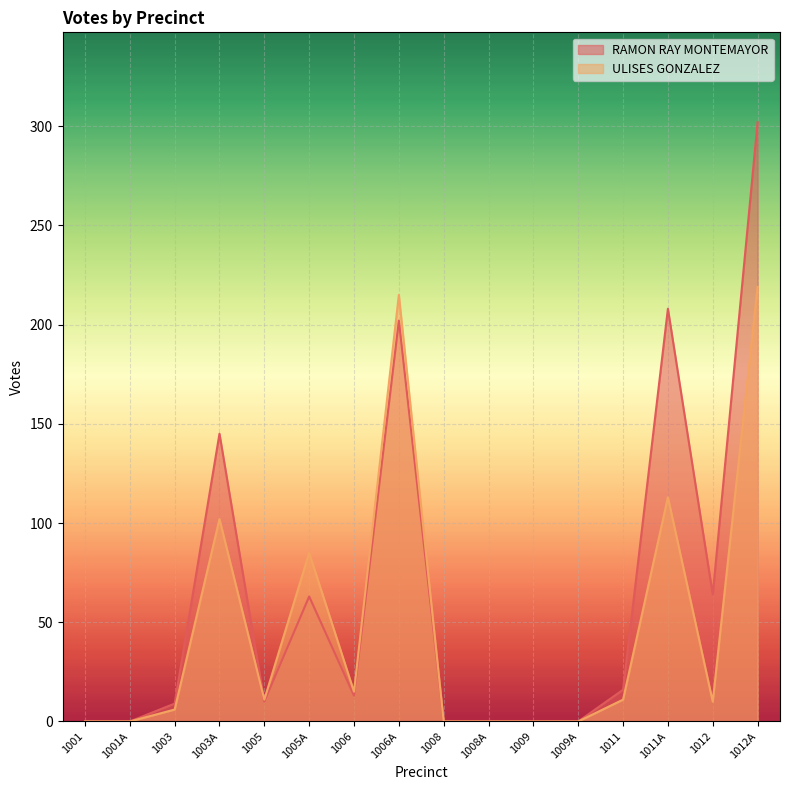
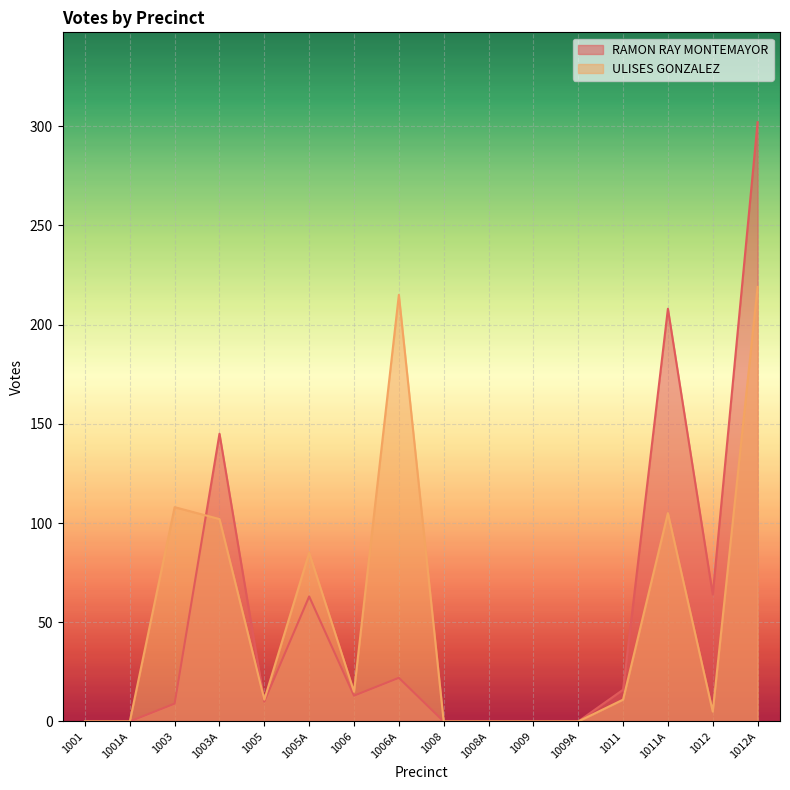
ULISES GONZALEZ, 1003: 6 -> 108
RAMON RAY MONTEMAYOR, 1006A: 202 -> 22
ULISES GONZALEZ, 1011A: 113 -> 105
ULISES GONZALEZ, 1012: 10 -> 5
